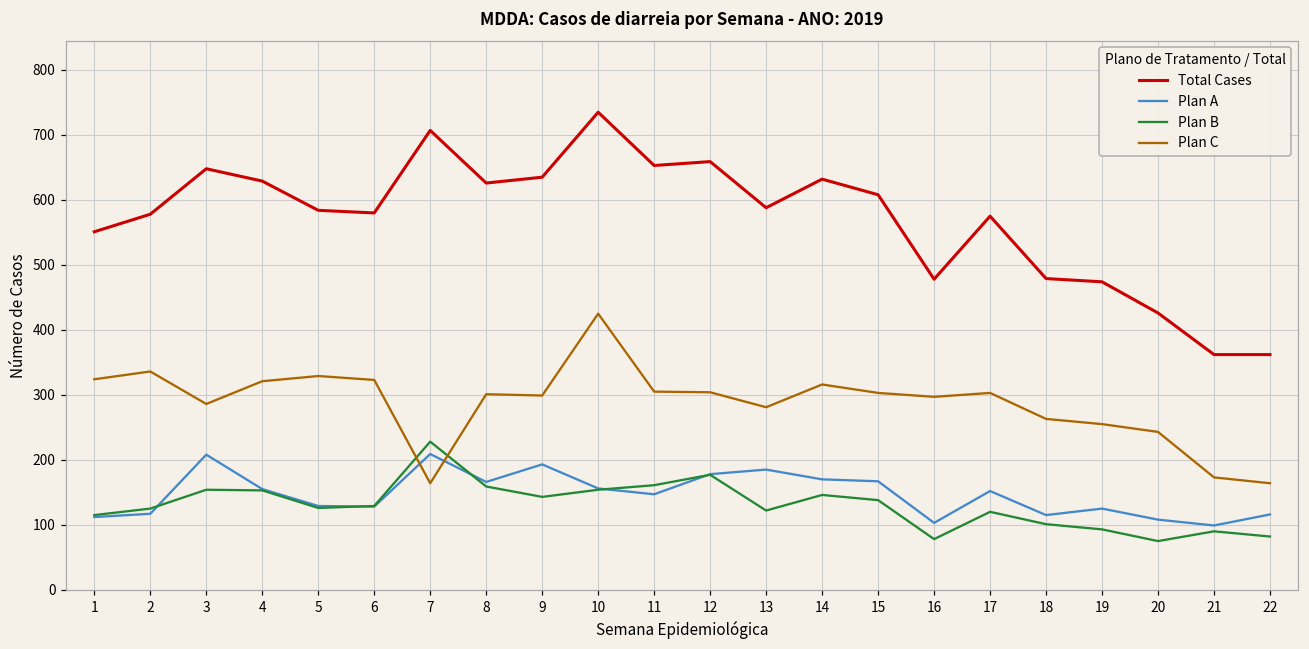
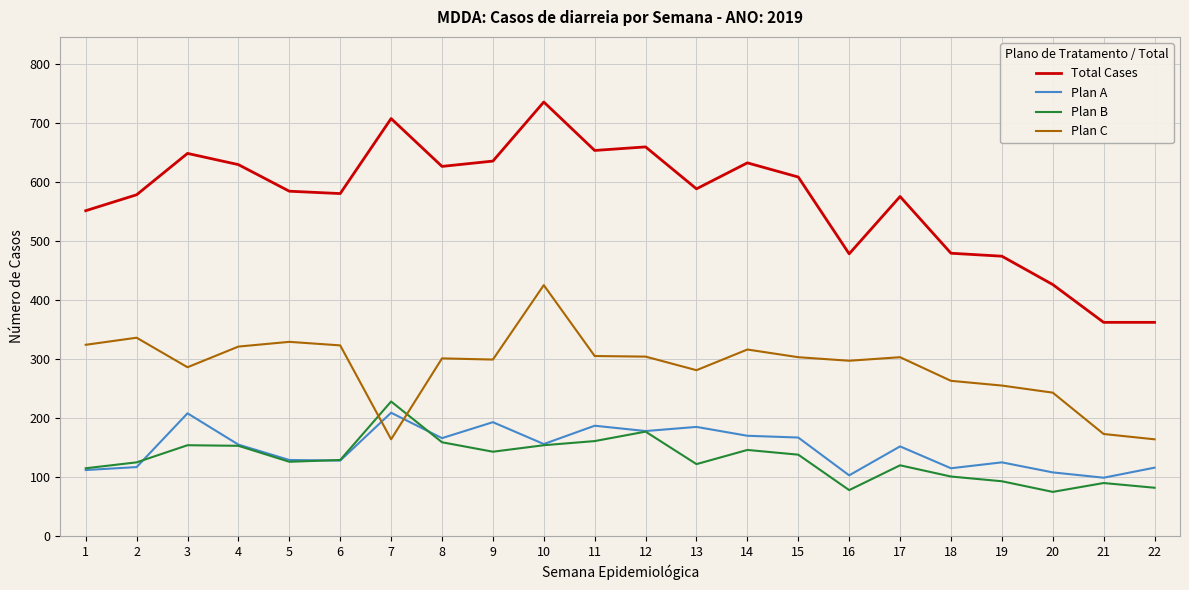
Plan A, 11: 150 -> 190
